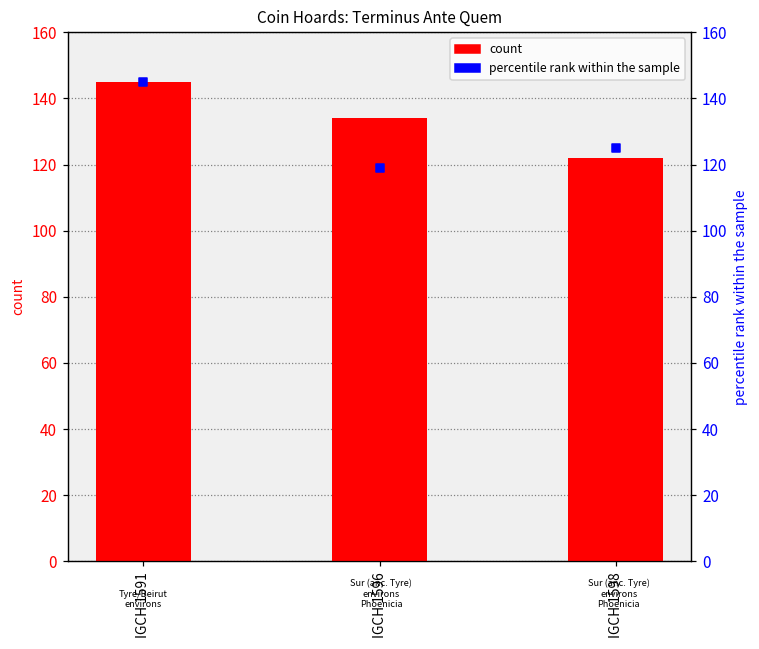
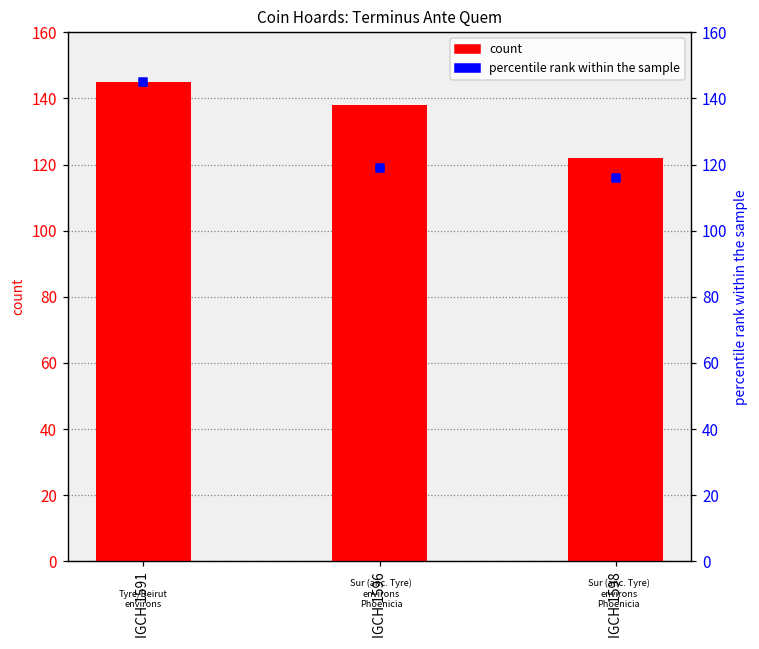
count, IGCH 1596: 134 -> 138
percentile rank within the sample, IGCH 1598: 125 -> 116
